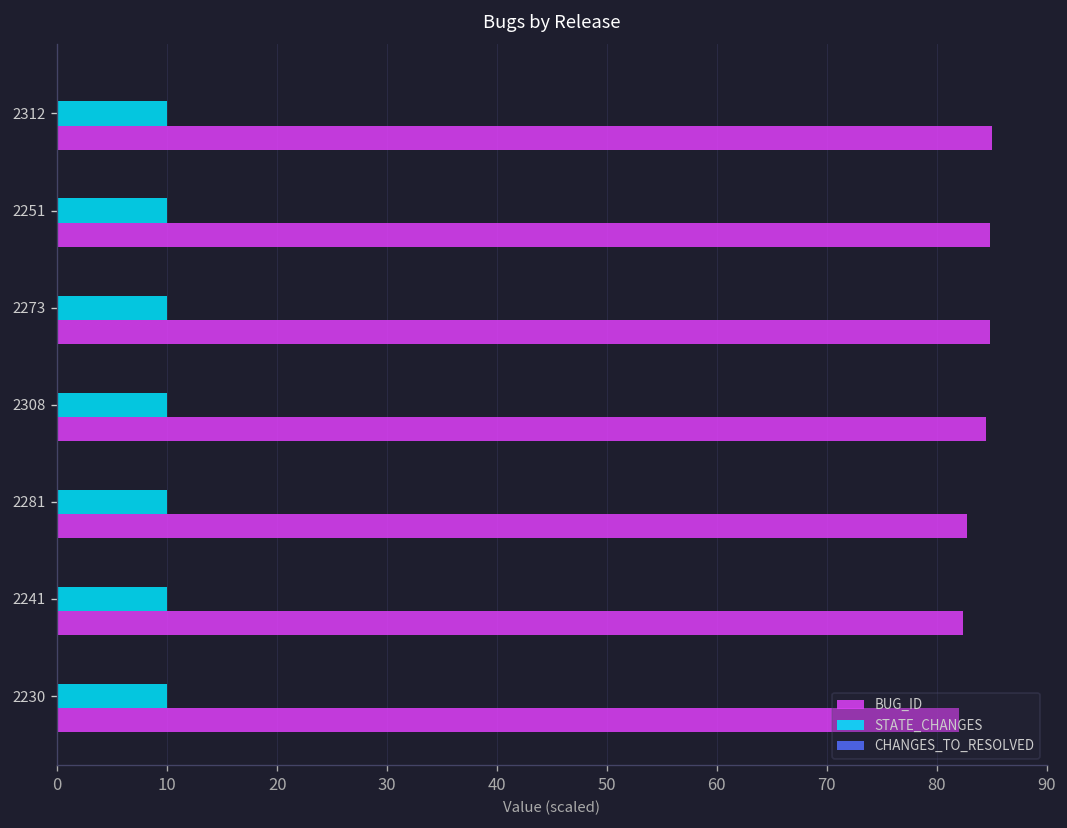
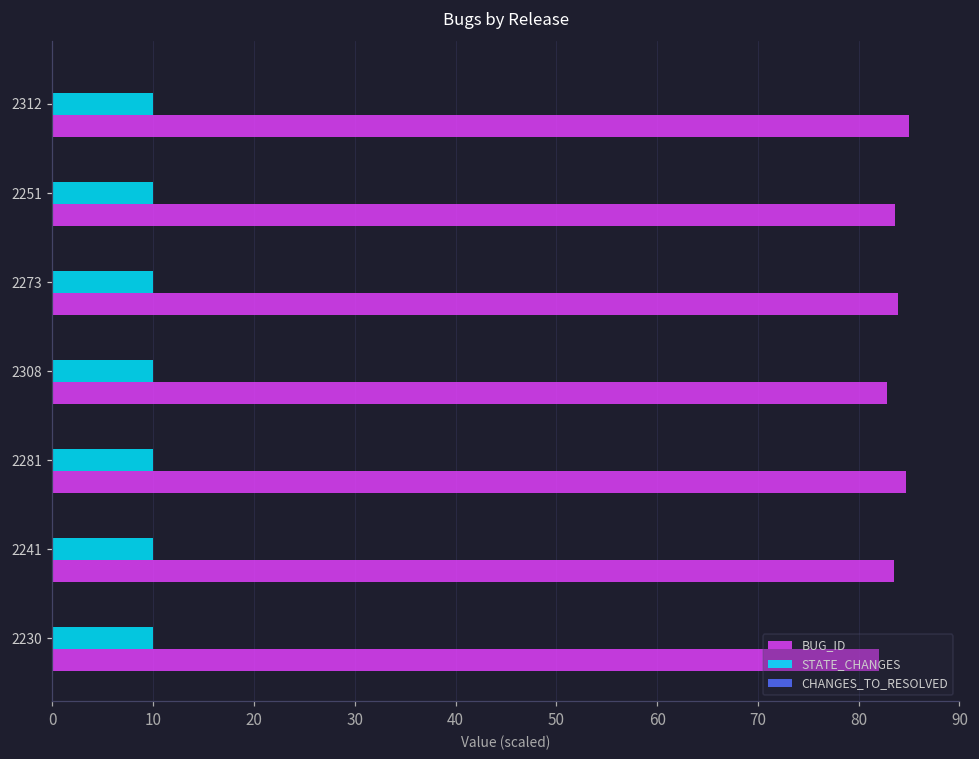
BUG_ID, 2251: 85 -> 84
BUG_ID, 2273: 85 -> 84
BUG_ID, 2308: 85 -> 83
BUG_ID, 2281: 83 -> 85
BUG_ID, 2241: 82 -> 84
